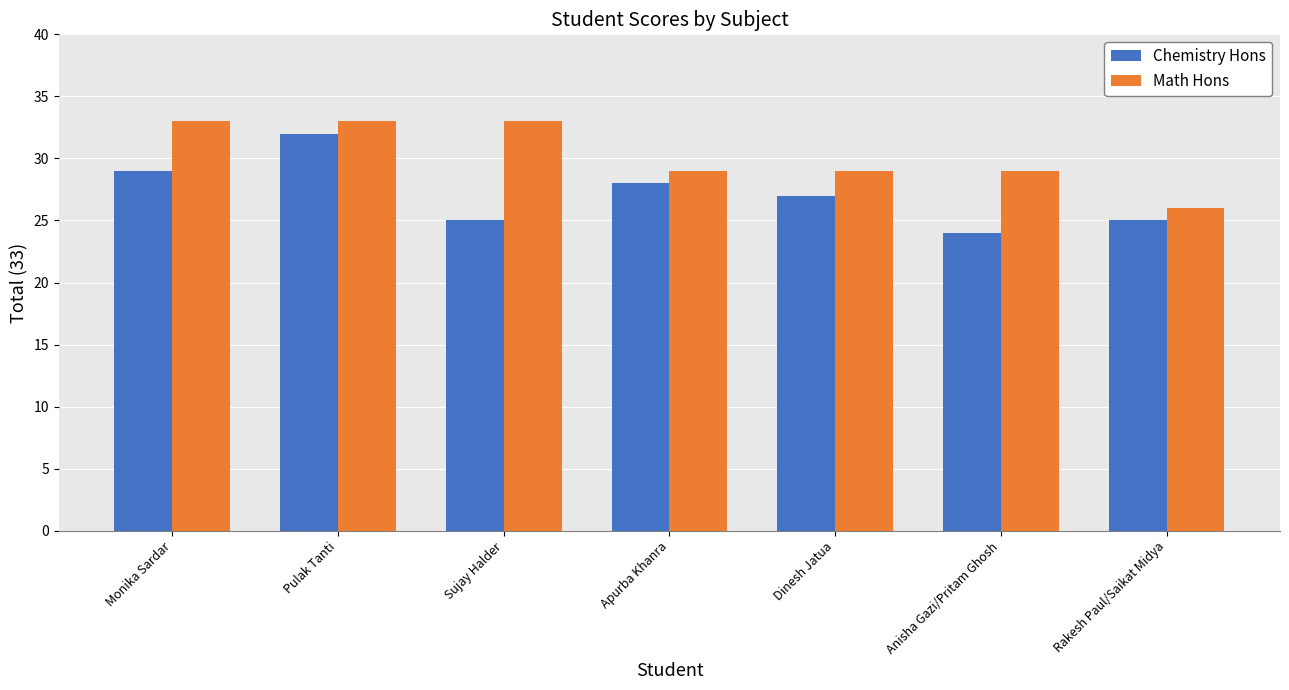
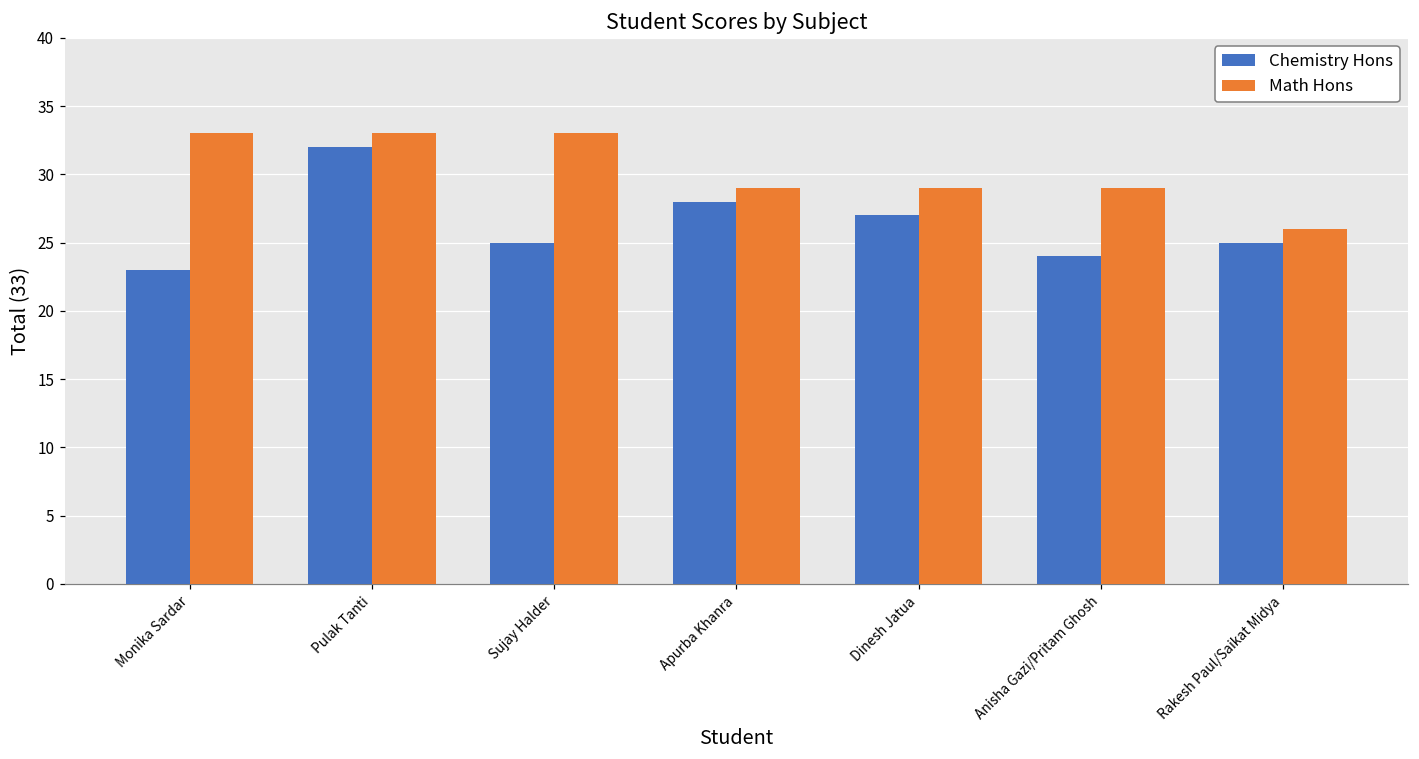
Chemistry Hons, Monika Sardar: 29 -> 23
